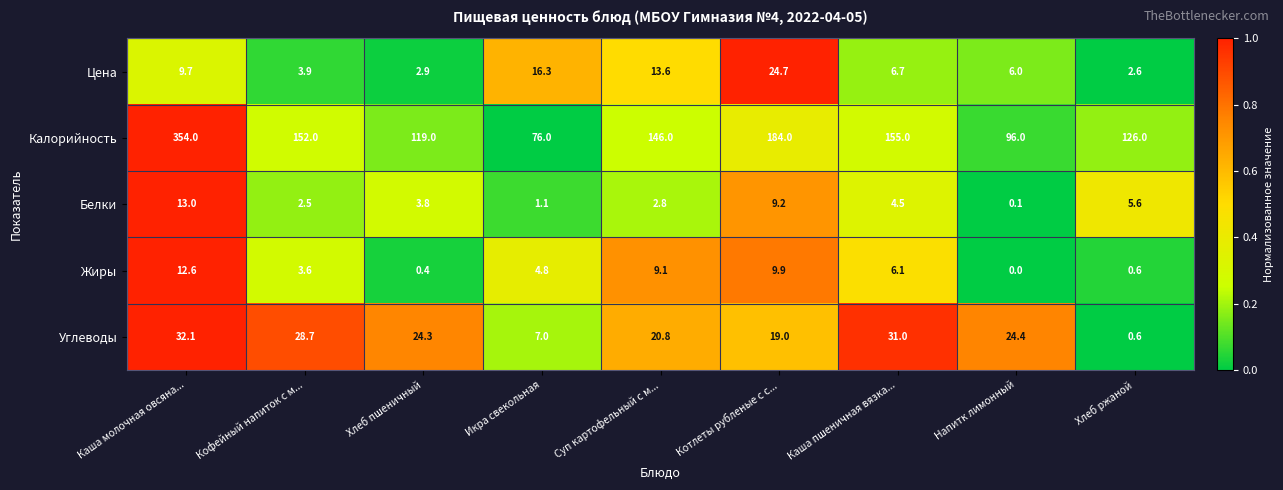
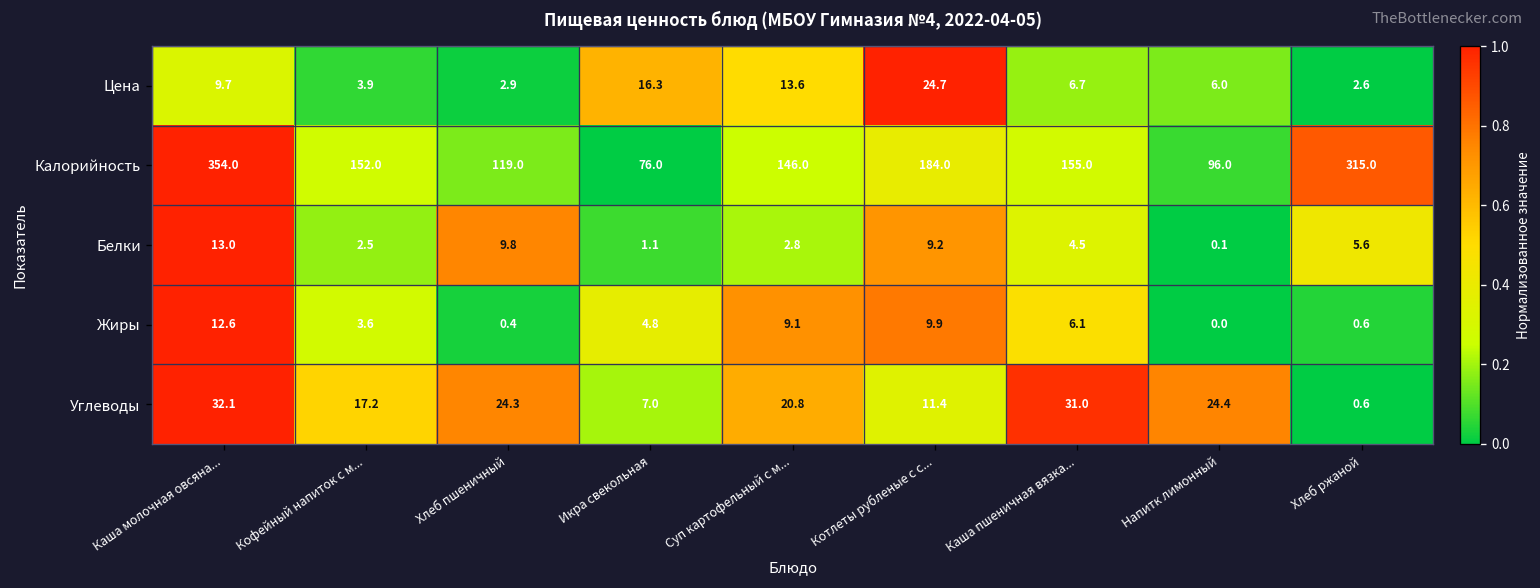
Калорийность, Хлеб ржаной: 126.0 -> 315.0
Белки, Хлеб пшеничный: 3.8 -> 9.8
Углеводы, Кофейный напиток с м...: 28.7 -> 17.2
Углеводы, Котлеты рубленые с с...: 19.0 -> 11.4
